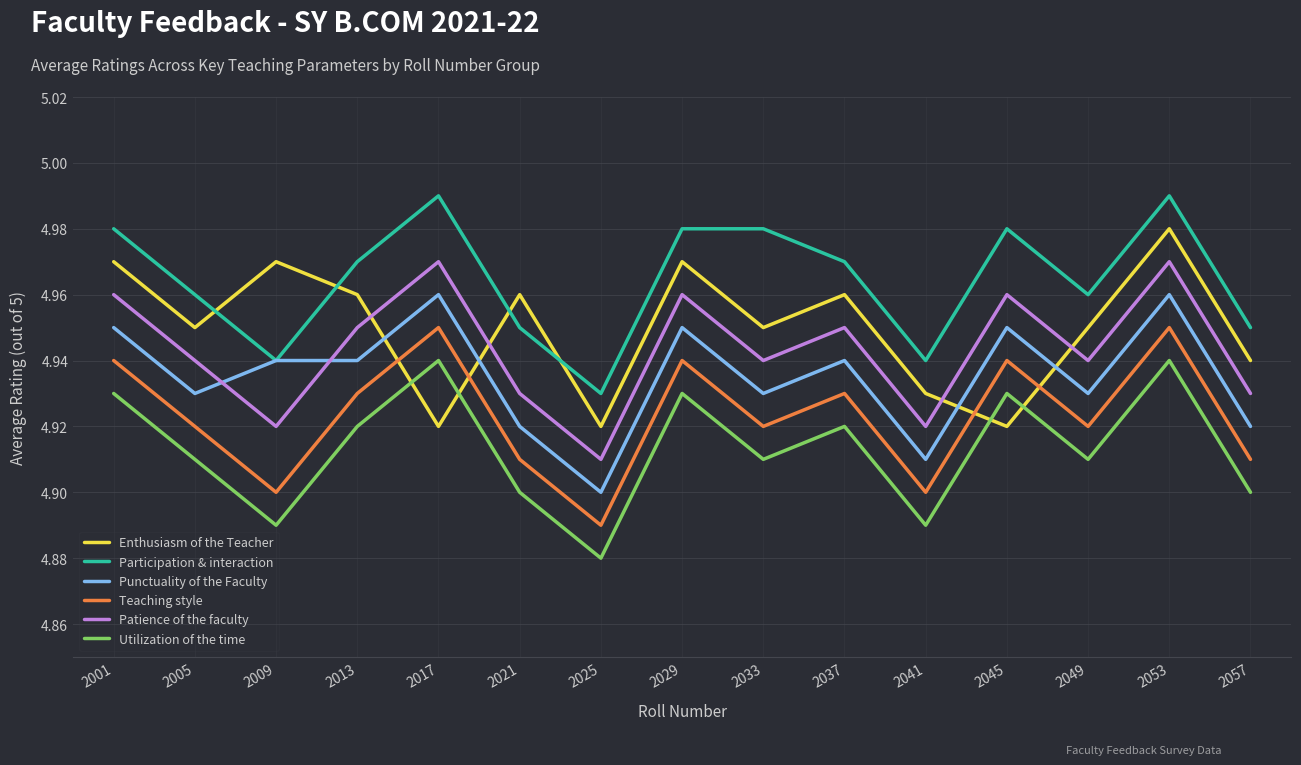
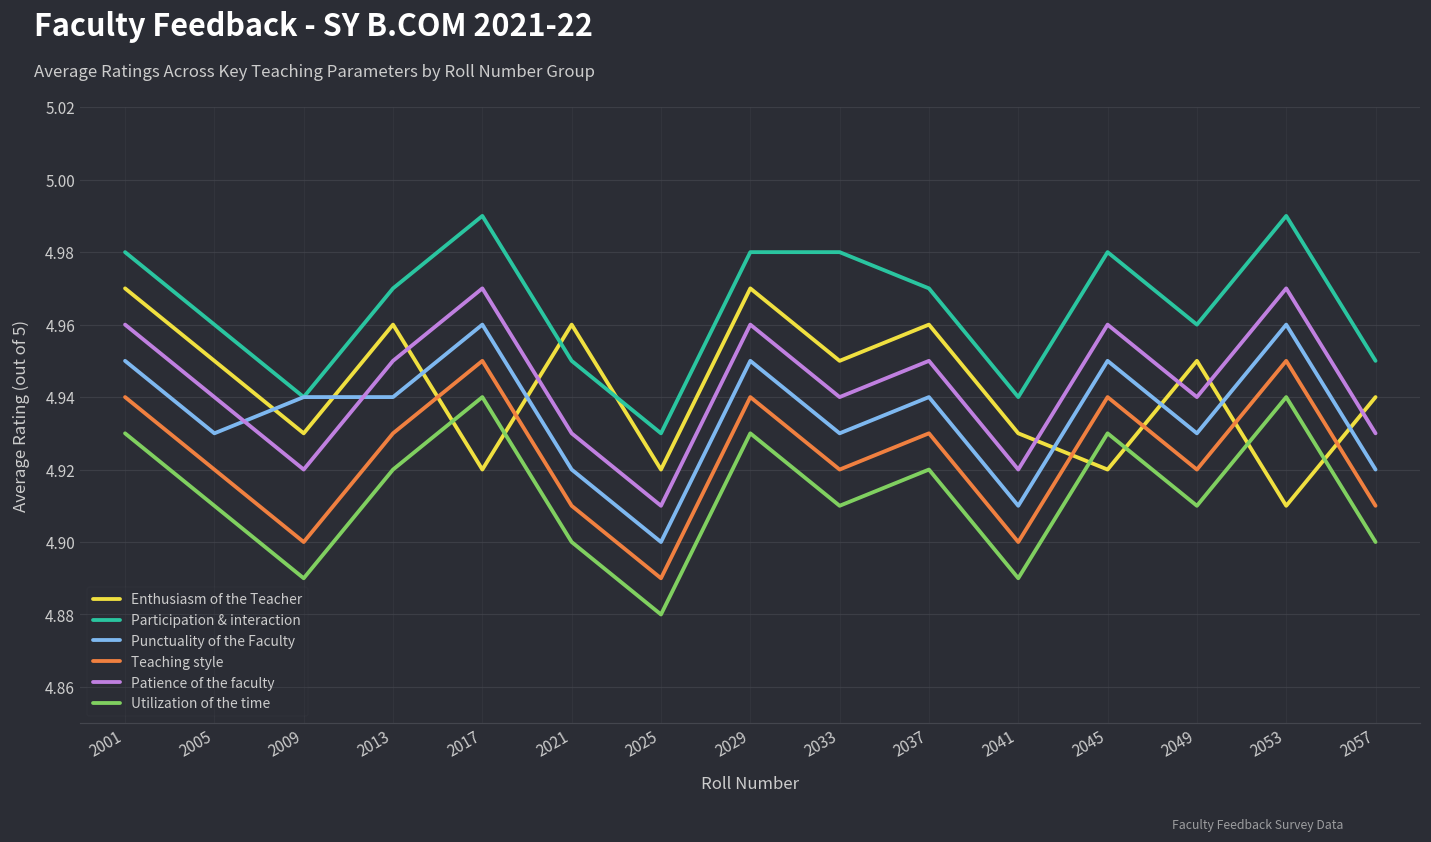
Enthusiasm of the Teacher, 2009: 4.97 -> 4.93
Enthusiasm of the Teacher, 2053: 4.98 -> 4.91
